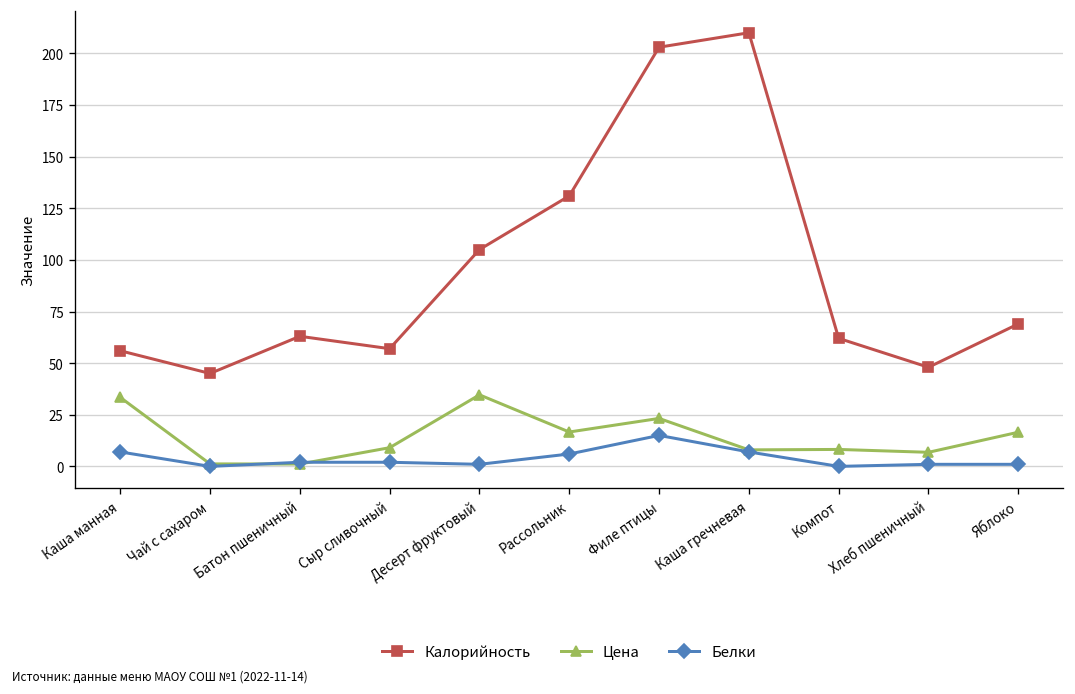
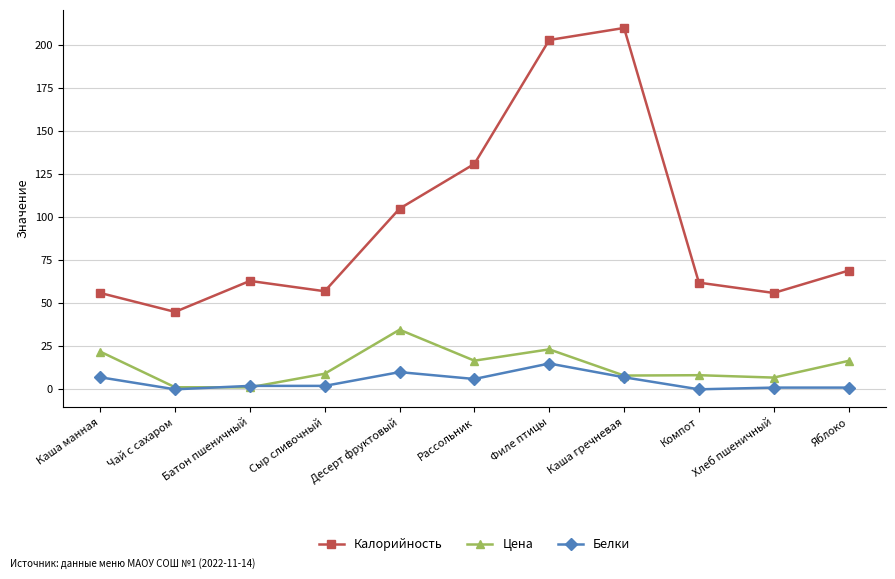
Цена, Каша манная: 33 -> 22
Белки, Десерт фруктовый: 1 -> 10
Калорийность, Хлеб пшеничный: 48 -> 56
